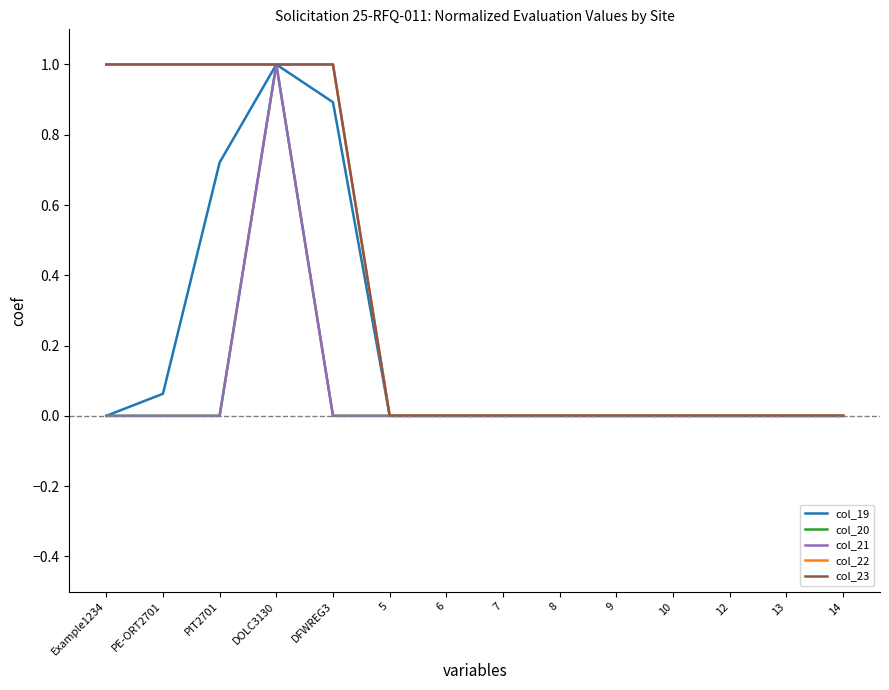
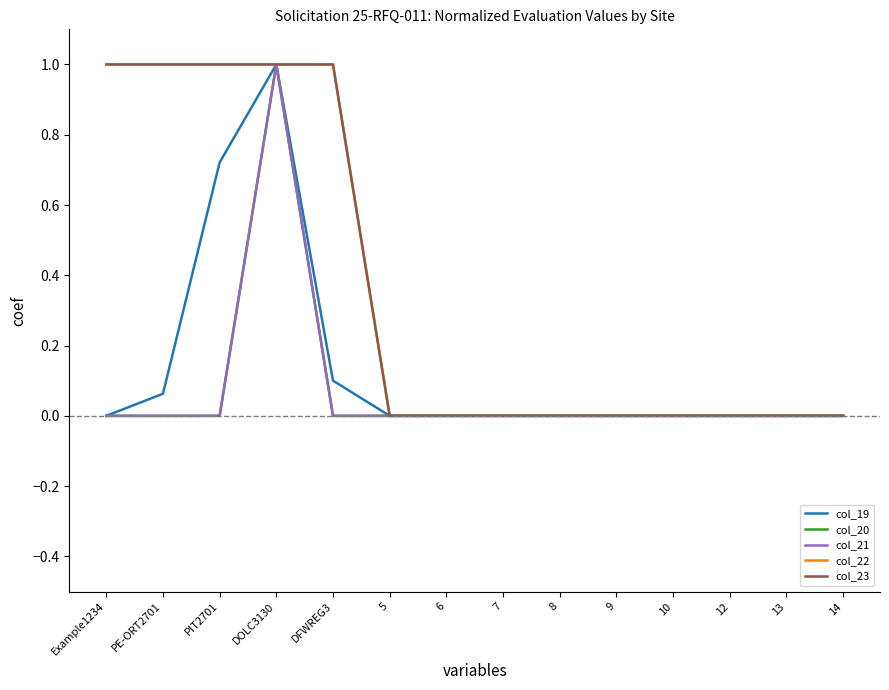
col_19, DFWREG3: 0.89 -> 0.10
